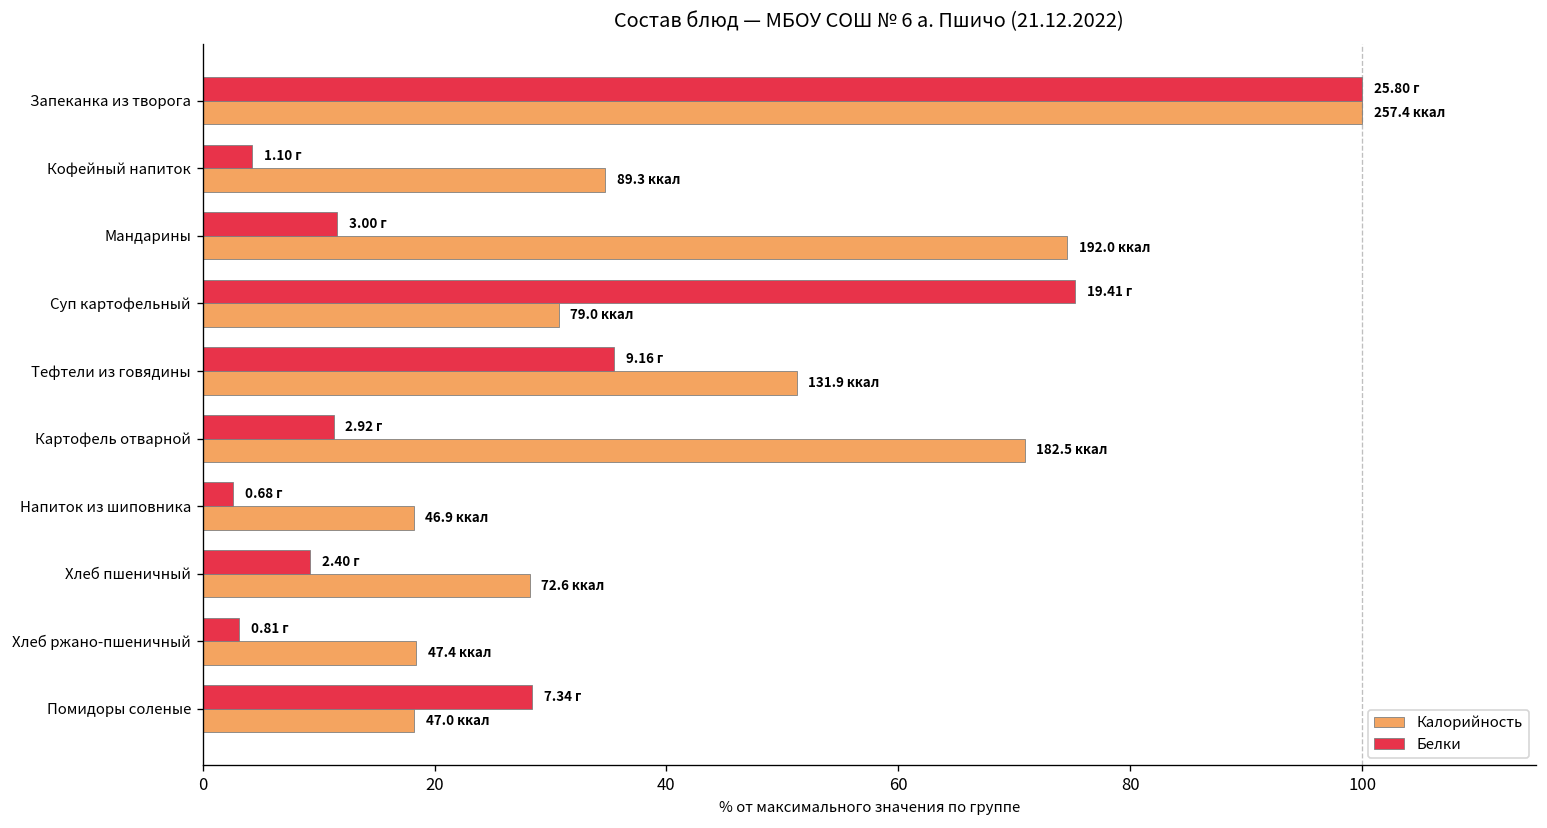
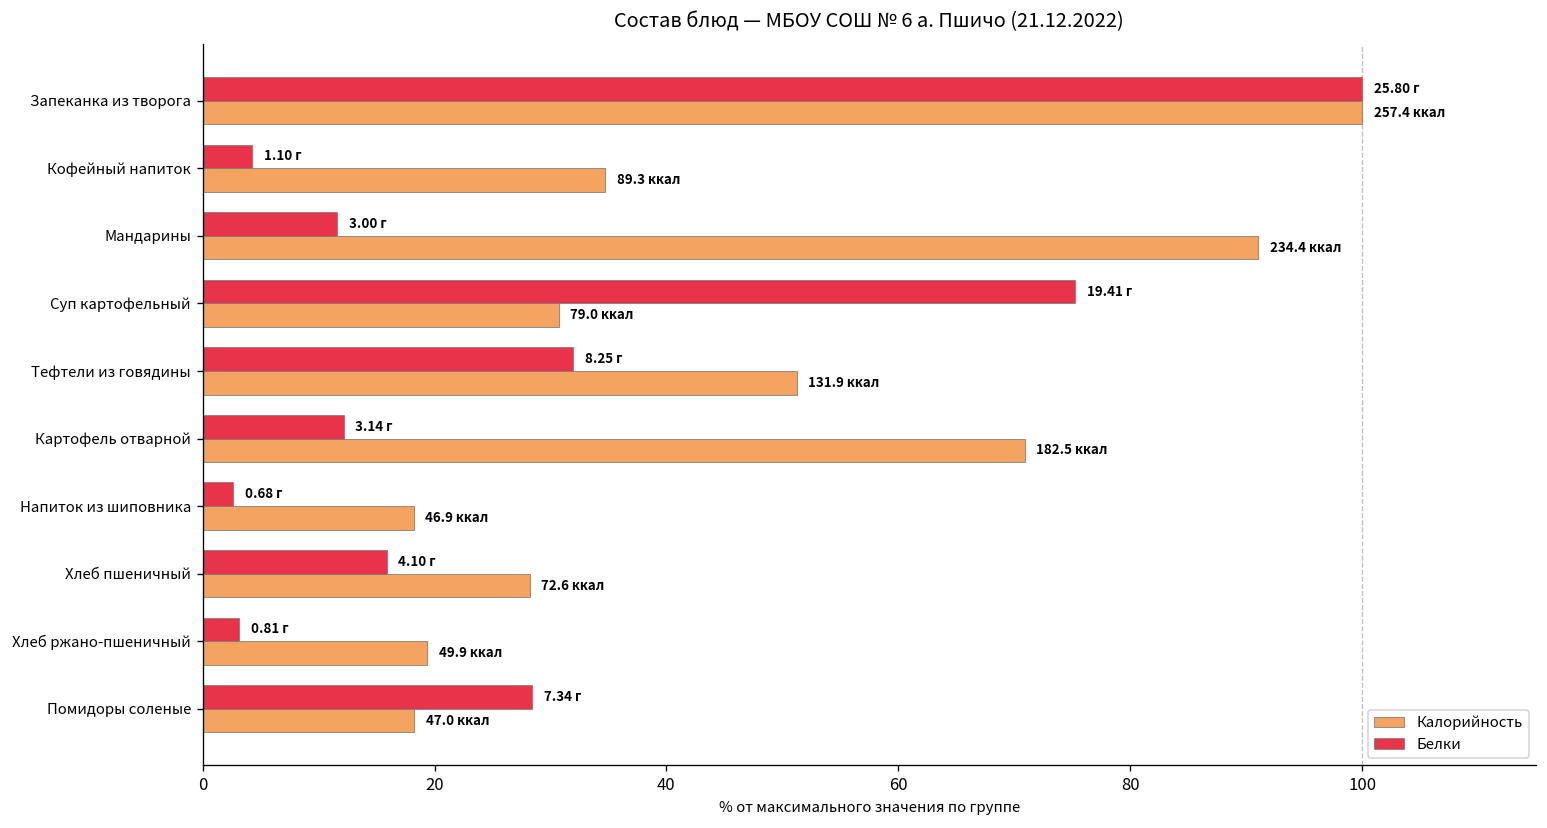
Калорийность, Мандарины: 192.0 -> 234.4
Белки, Тефтели из говядины: 9.16 -> 8.25
Белки, Картофель отварной: 2.92 -> 3.14
Белки, Хлеб пшеничный: 2.40 -> 4.10
Калорийность, Хлеб ржано-пшеничный: 47.4 -> 49.9
